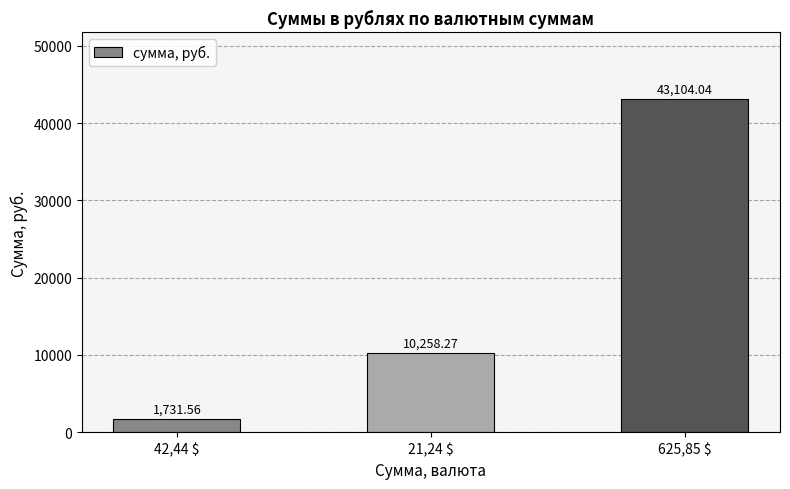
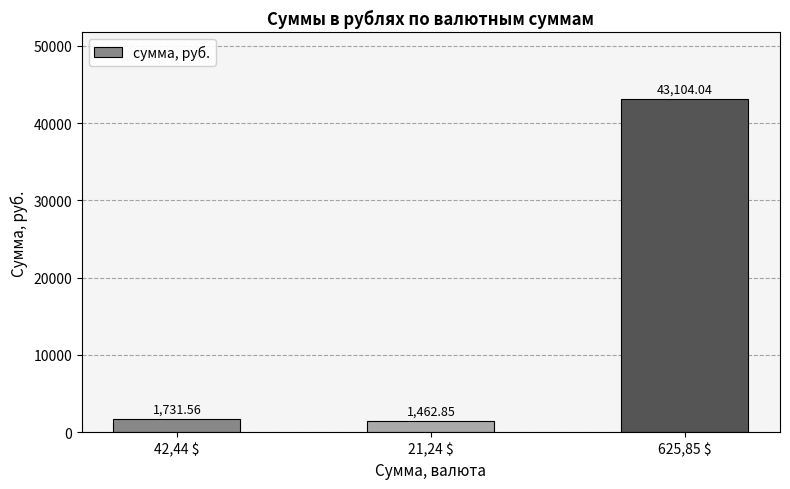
21,24 $: 10,258.27 -> 1,462.85
